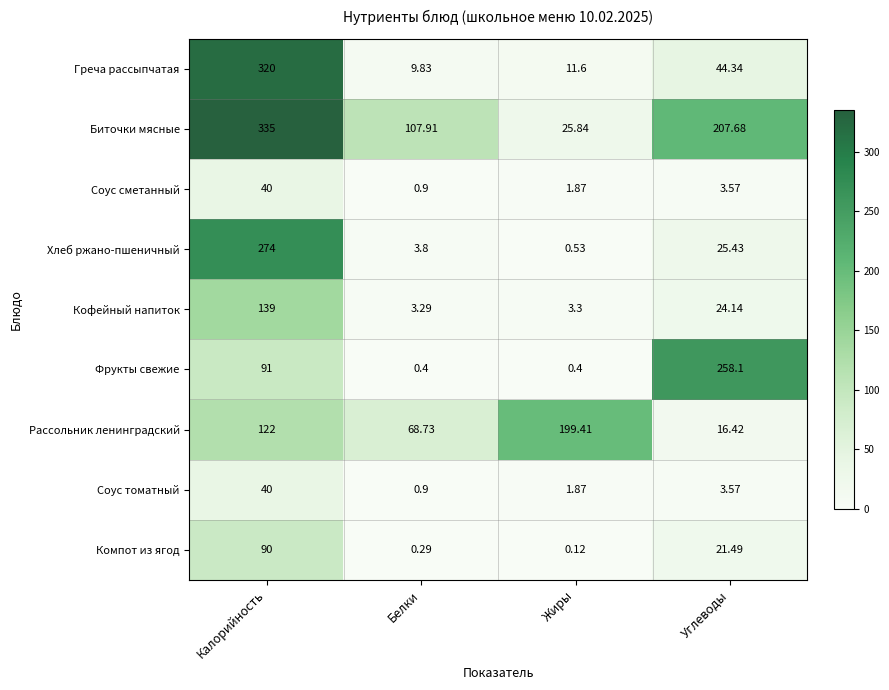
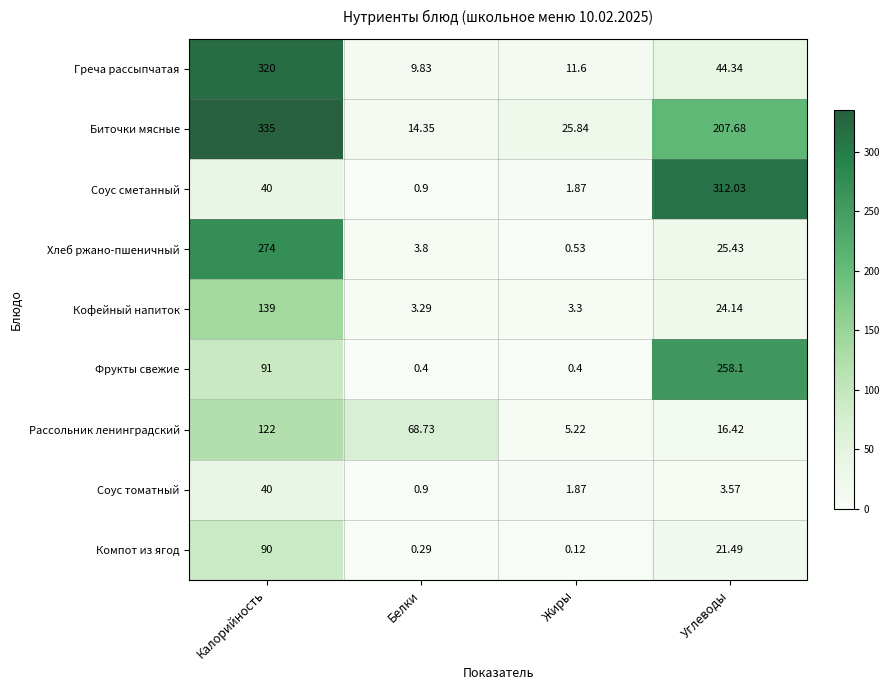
Биточки мясные, Белки: 107.91 -> 14.35
Соус сметанный, Углеводы: 3.57 -> 312.03
Рассольник ленинградский, Жиры: 199.41 -> 5.22
